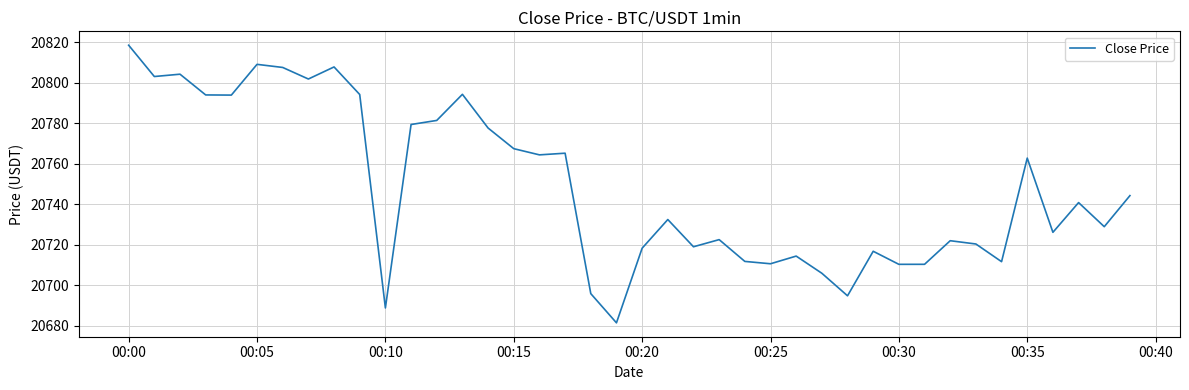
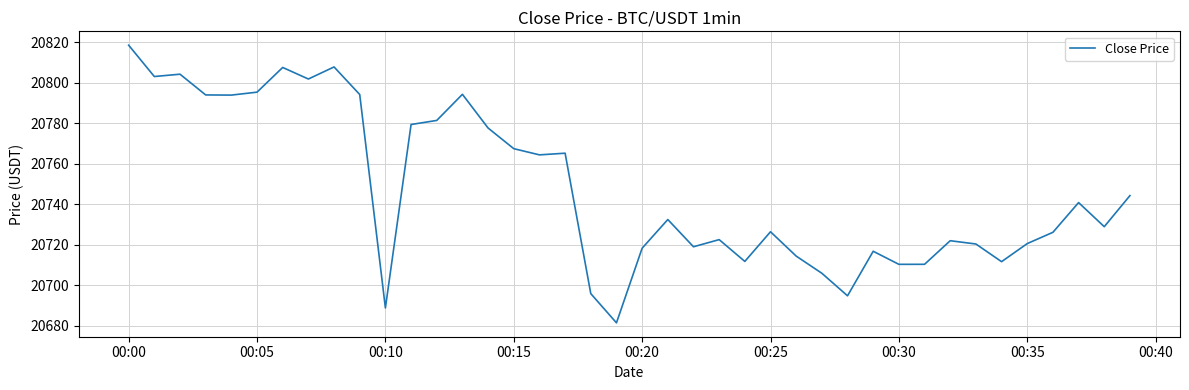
00:05: 20809 -> 20795
00:25: 20711 -> 20726
00:35: 20763 -> 20721
